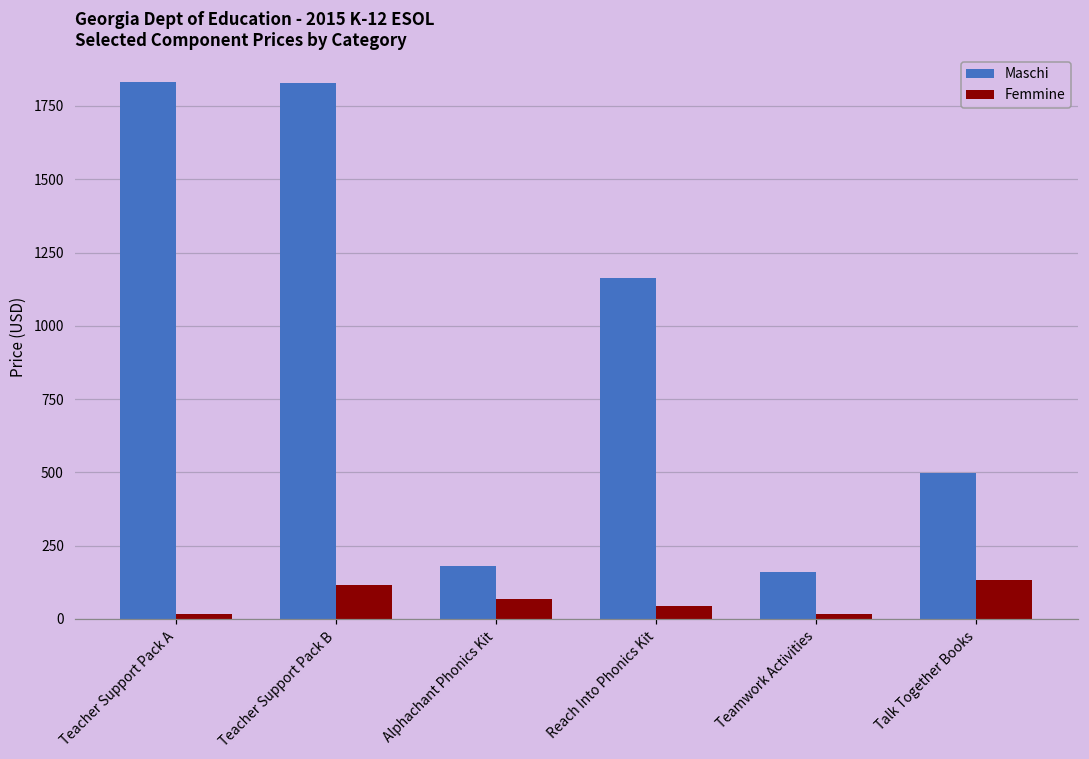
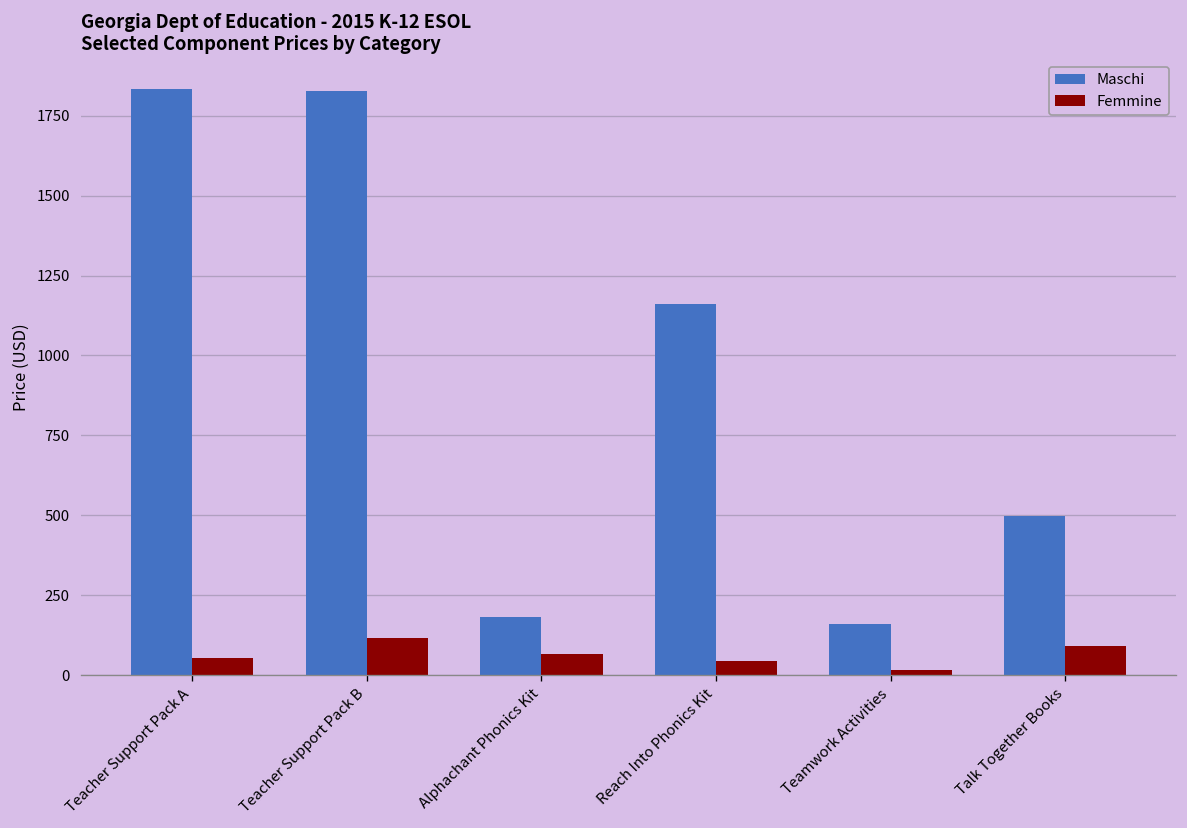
Femmine, Teacher Support Pack A: 20 -> 60
Femmine, Talk Together Books: 130 -> 90
